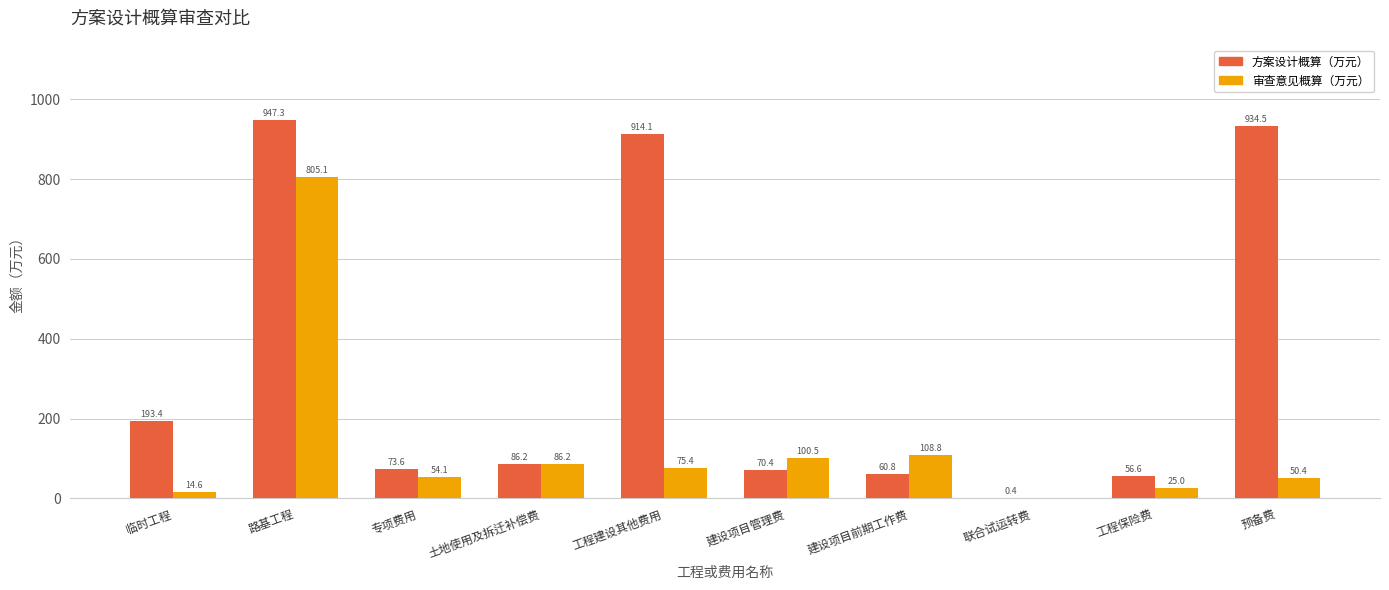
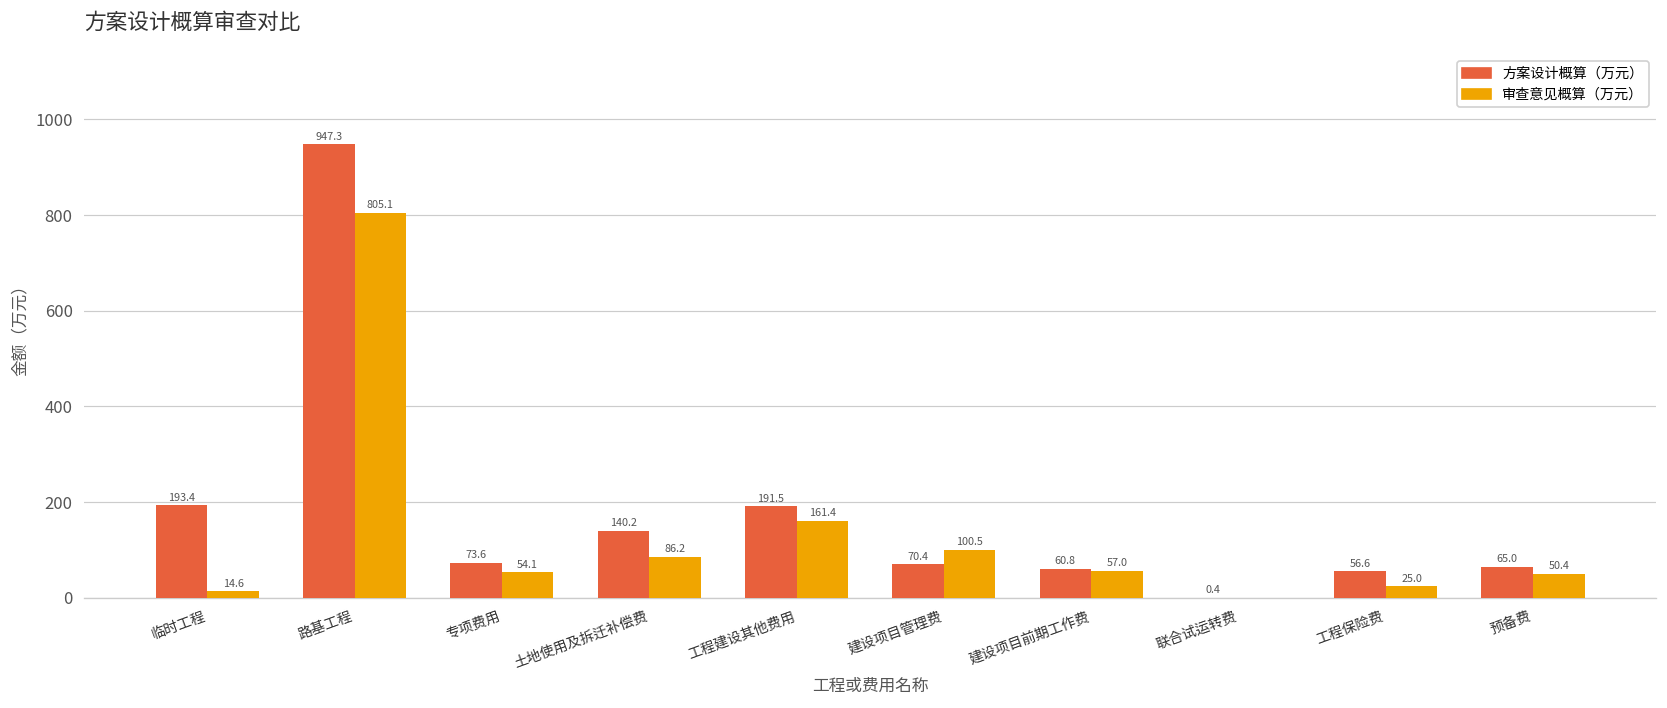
方案设计概算（万元）, 土地使用及拆迁补偿费: 86.2 -> 140.2
方案设计概算（万元）, 工程建设其他费用: 914.1 -> 191.5
审查意见概算（万元）, 工程建设其他费用: 75.4 -> 161.4
审查意见概算（万元）, 建设项目前期工作费: 108.8 -> 57.0
方案设计概算（万元）, 预备费: 934.5 -> 65.0
